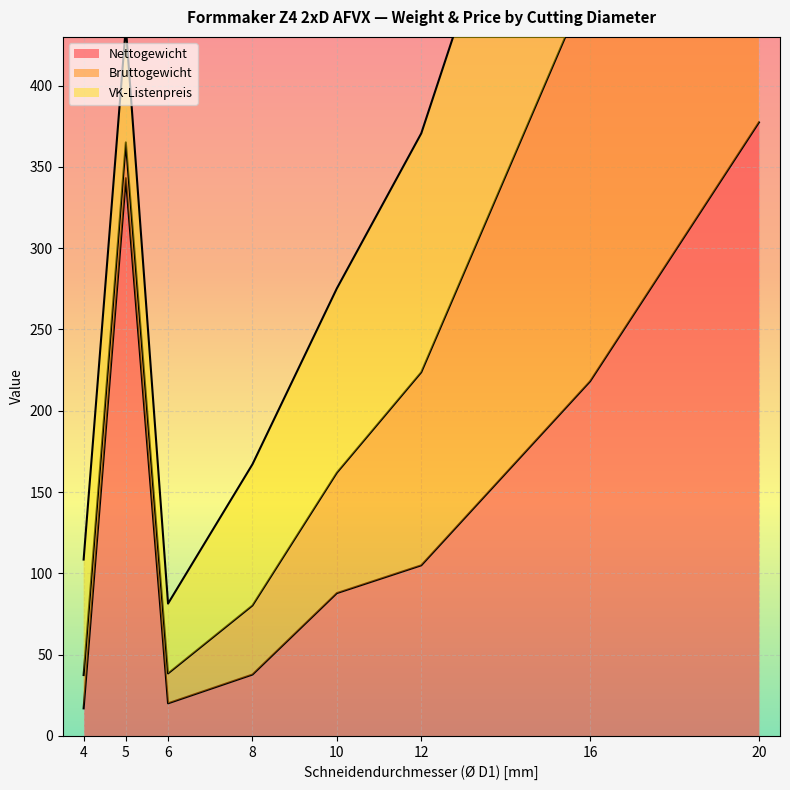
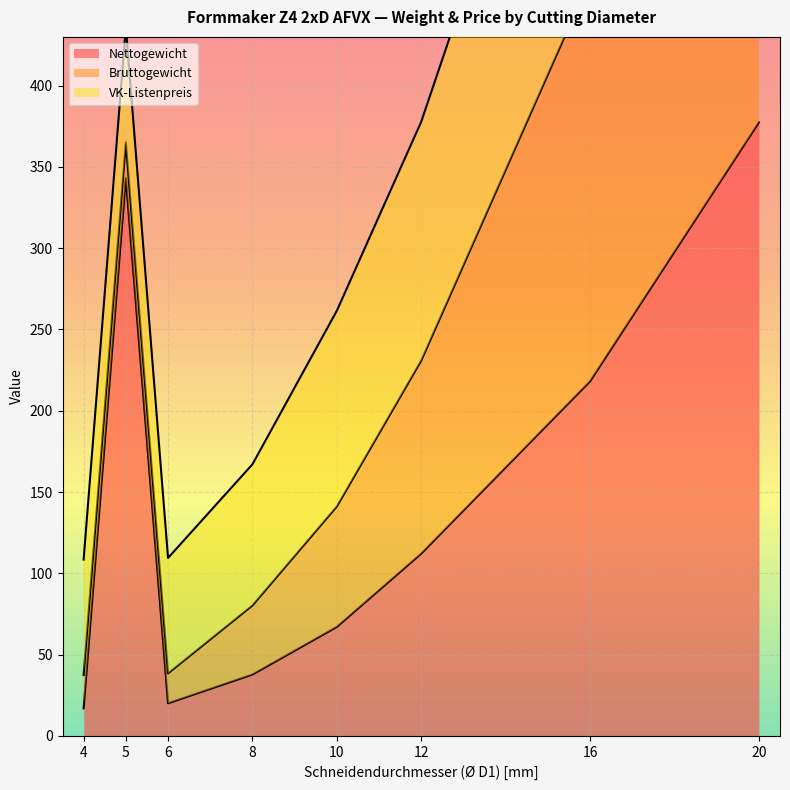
VK-Listenpreis, 6: 43 -> 71
Nettogewicht, 10: 88 -> 67
VK-Listenpreis, 10: 113 -> 120
Nettogewicht, 12: 105 -> 112
